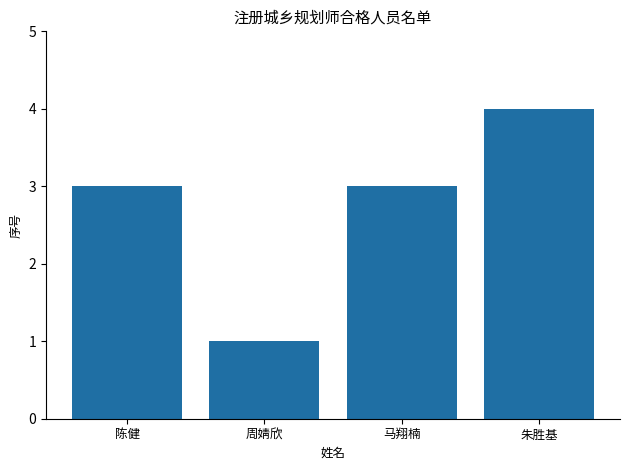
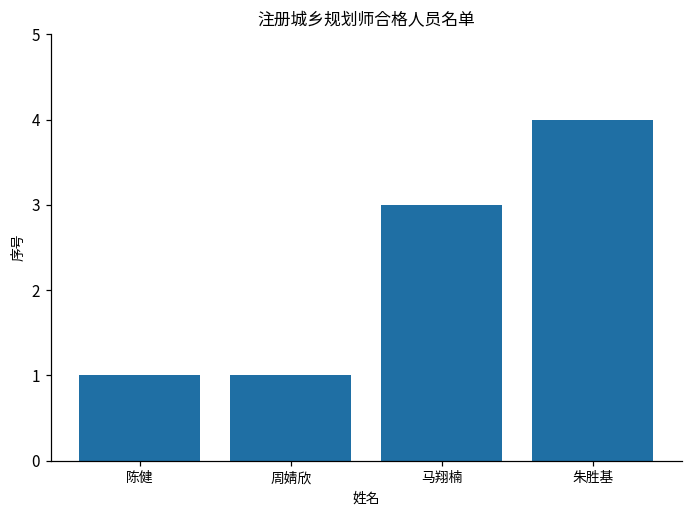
陈健: 3 -> 1
